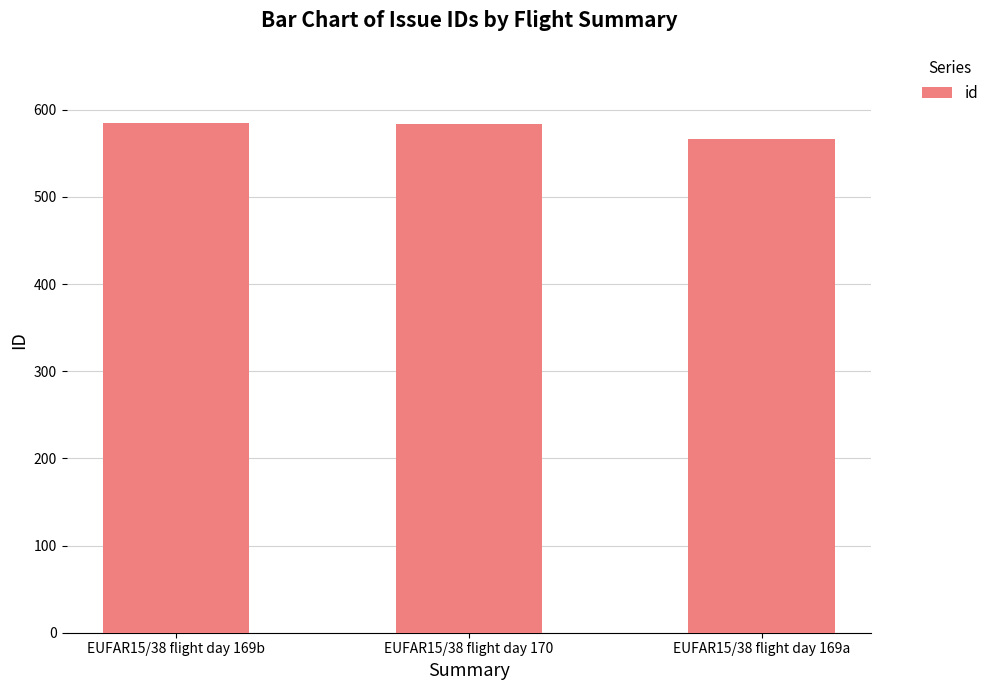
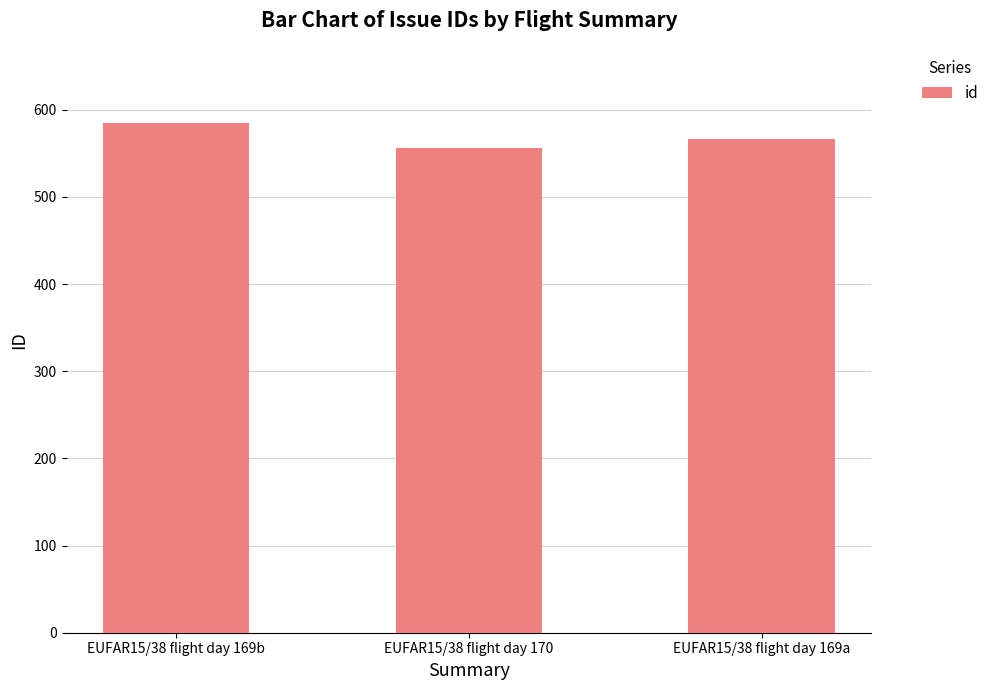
EUFAR15/38 flight day 170: 580 -> 560
